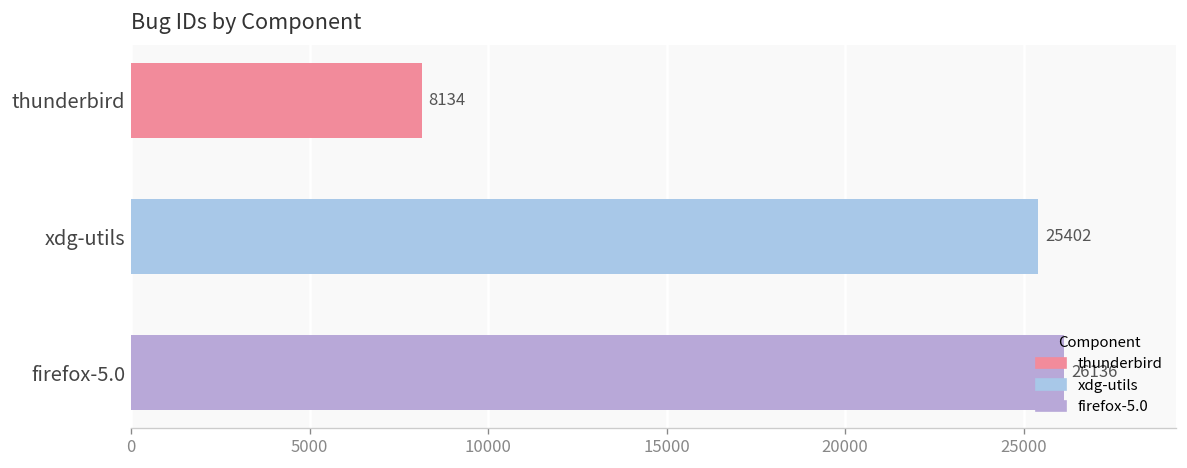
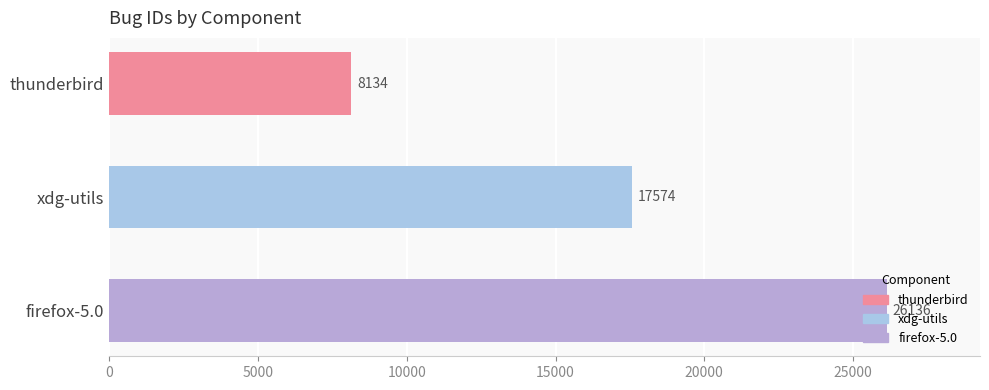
xdg-utils: 25402 -> 17574
